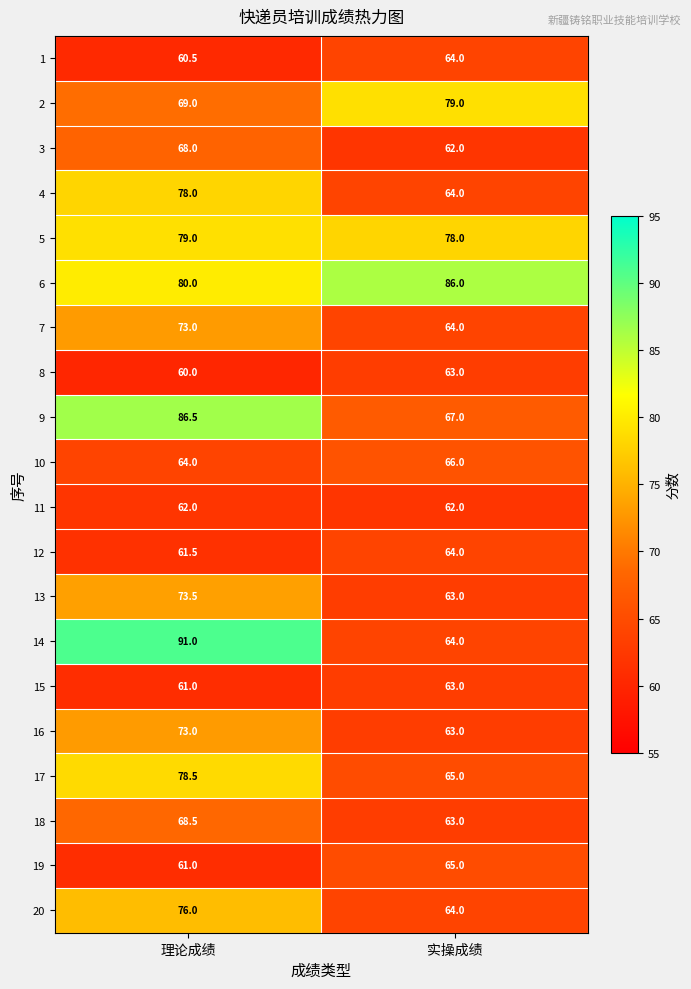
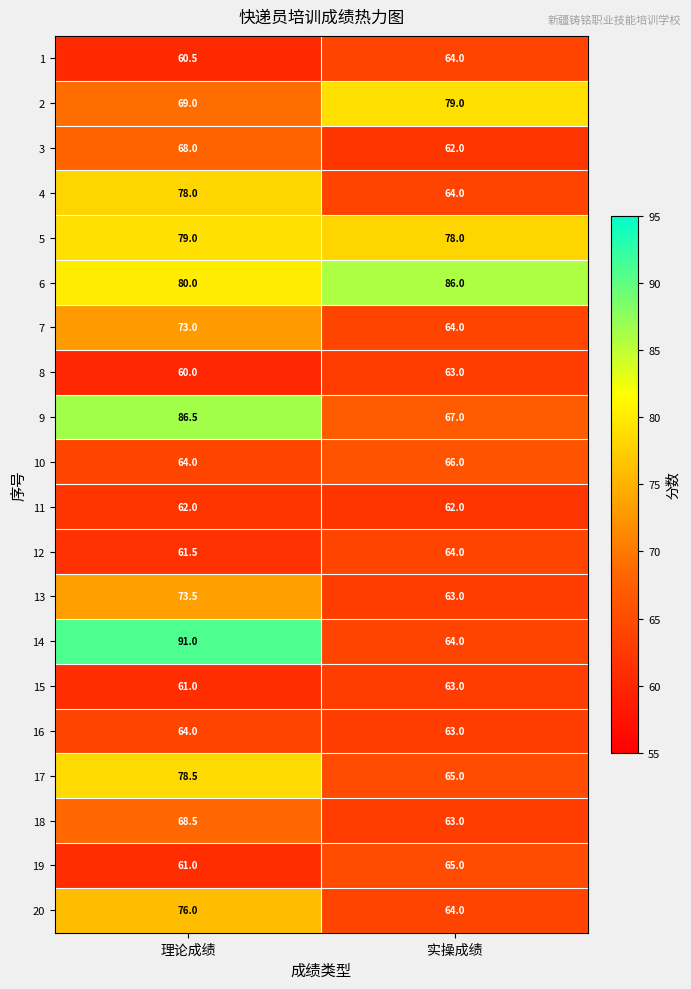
16, 理论成绩: 73.0 -> 64.0
